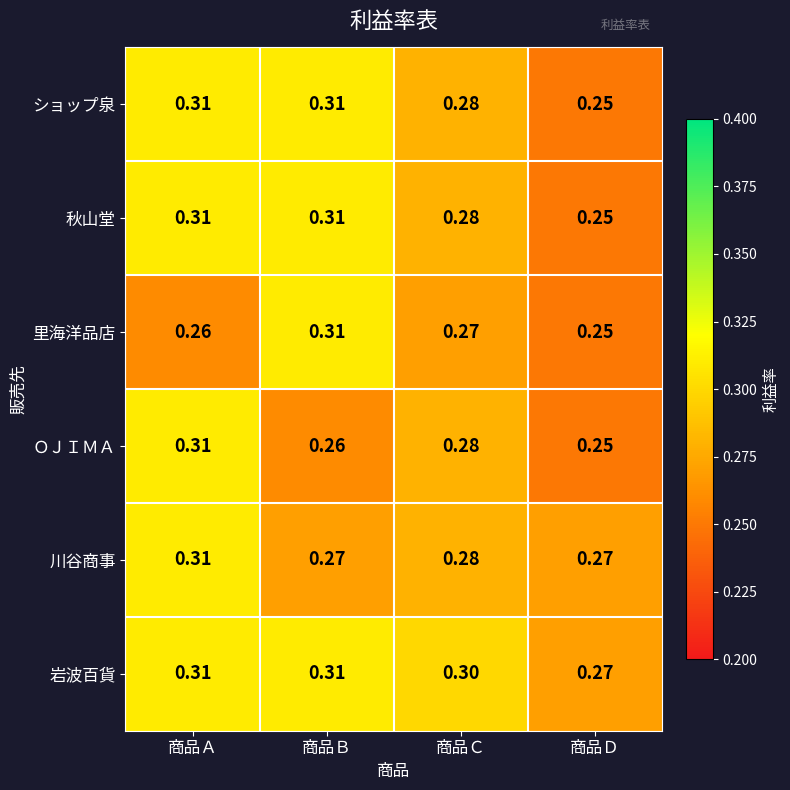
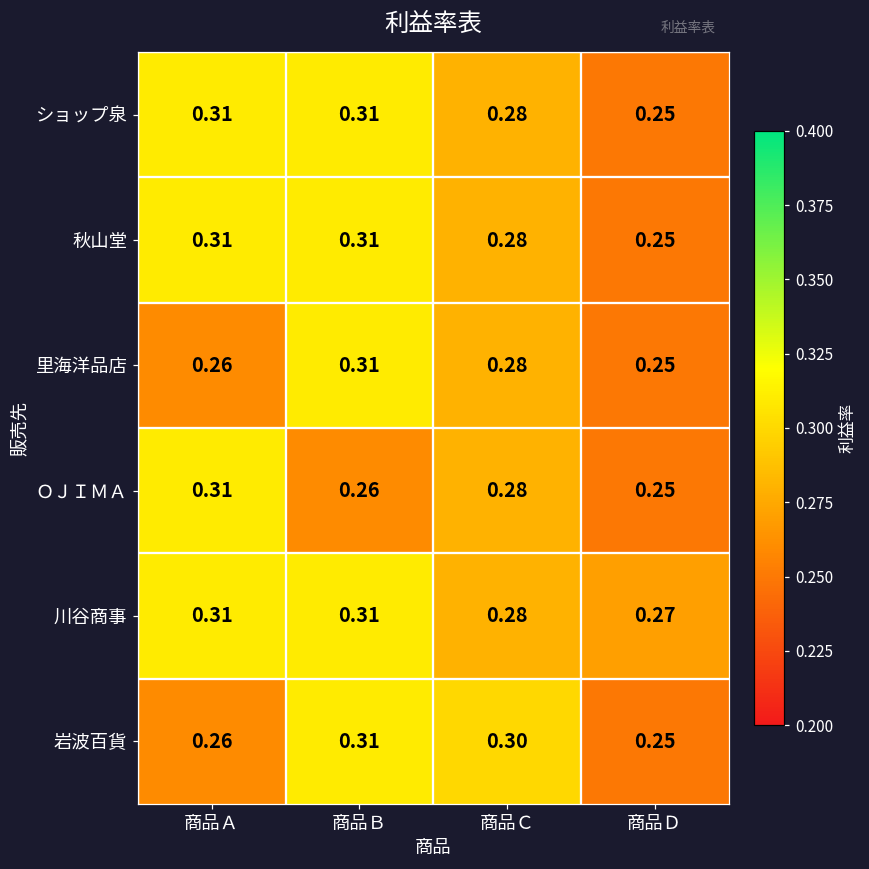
里海洋品店, 商品Ｃ: 0.27 -> 0.28
川谷商事, 商品Ｂ: 0.27 -> 0.31
岩波百貨, 商品Ａ: 0.31 -> 0.26
岩波百貨, 商品Ｄ: 0.27 -> 0.25
